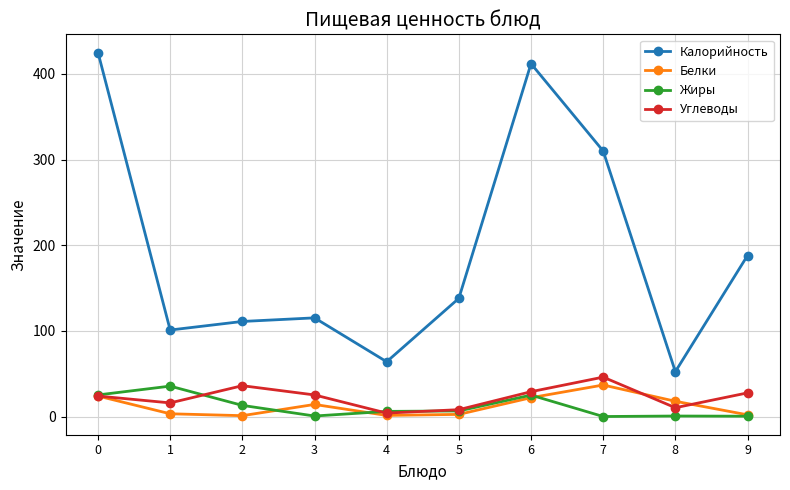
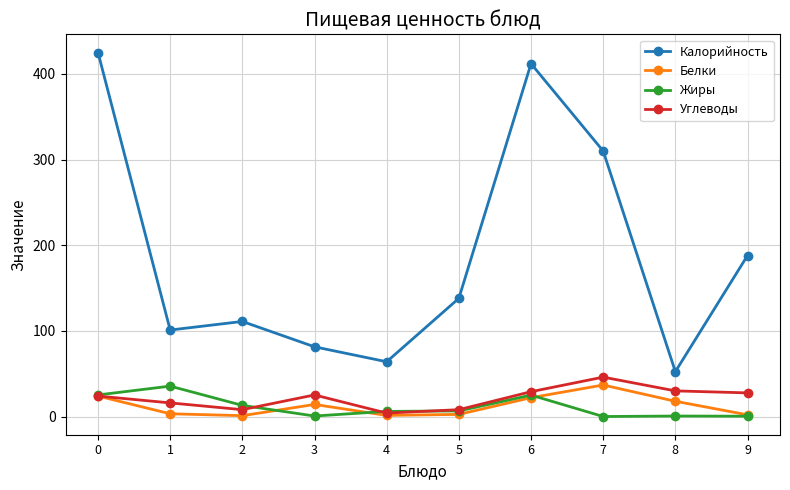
Углеводы, 2: 40 -> 10
Калорийность, 3: 120 -> 80
Углеводы, 8: 10 -> 30
